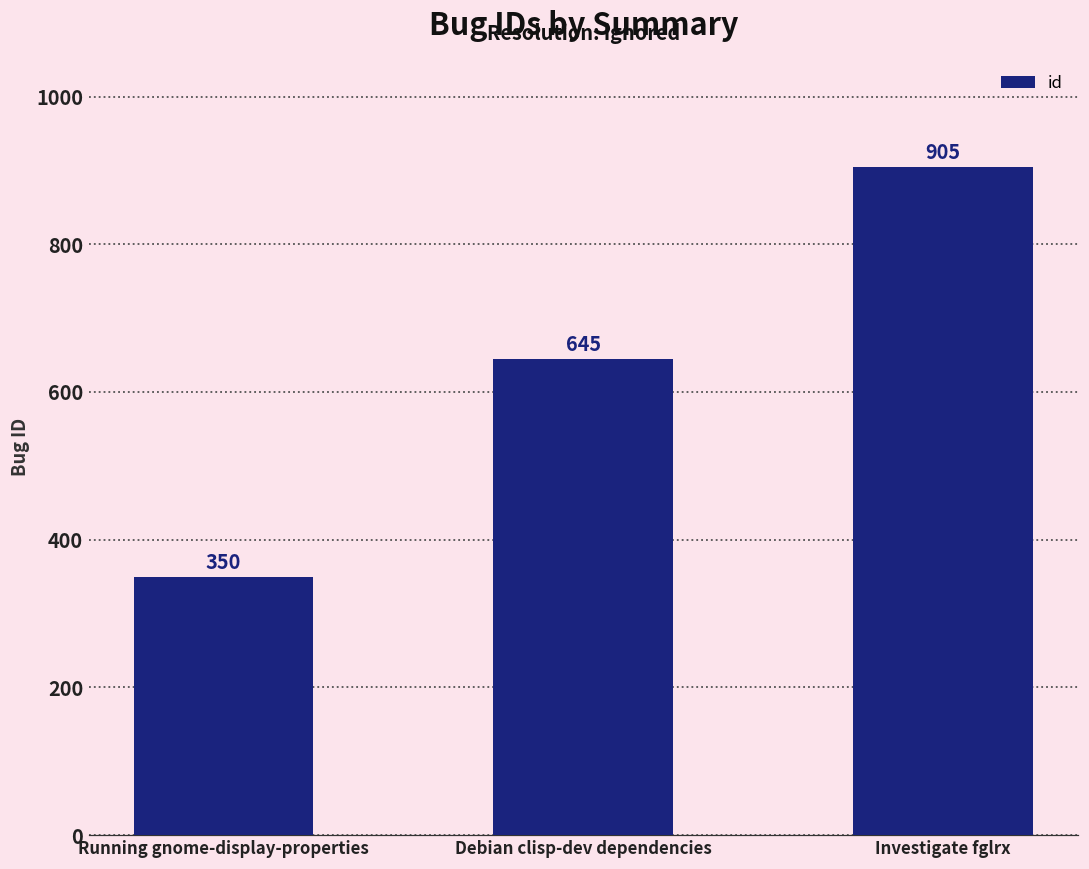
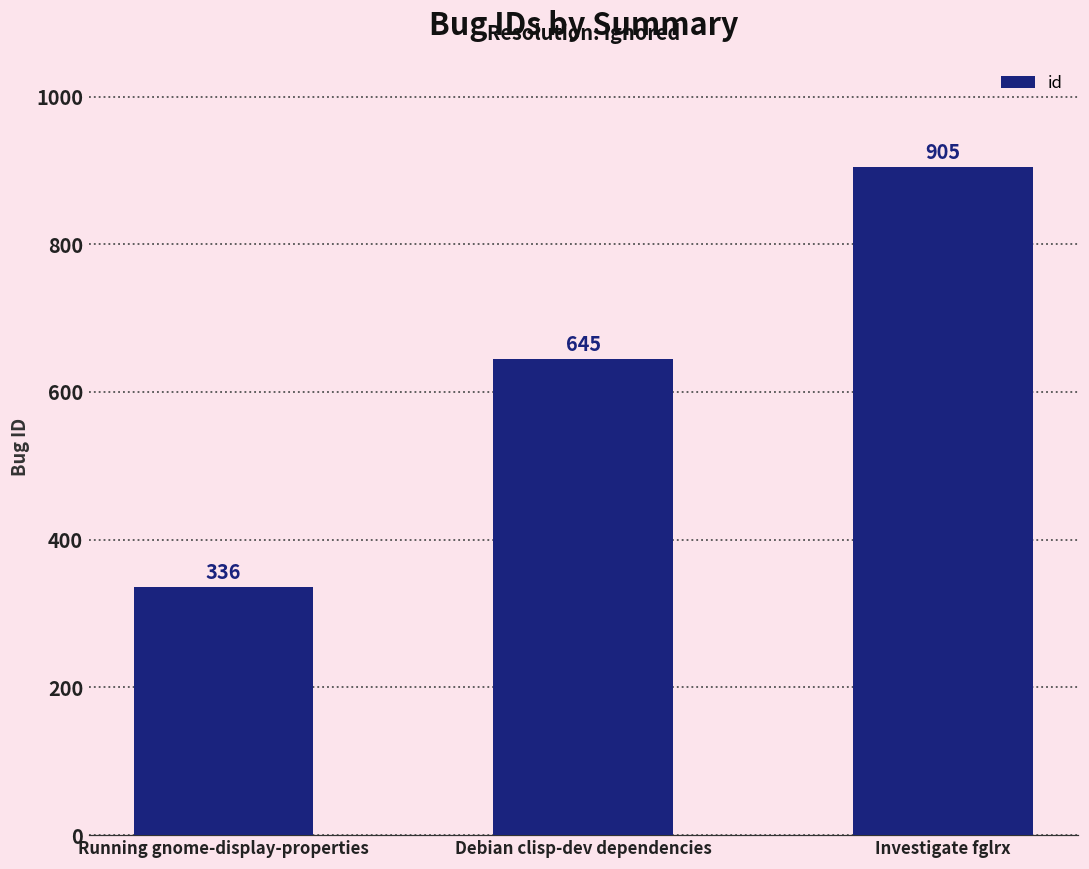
Running gnome-display-properties: 350 -> 336
